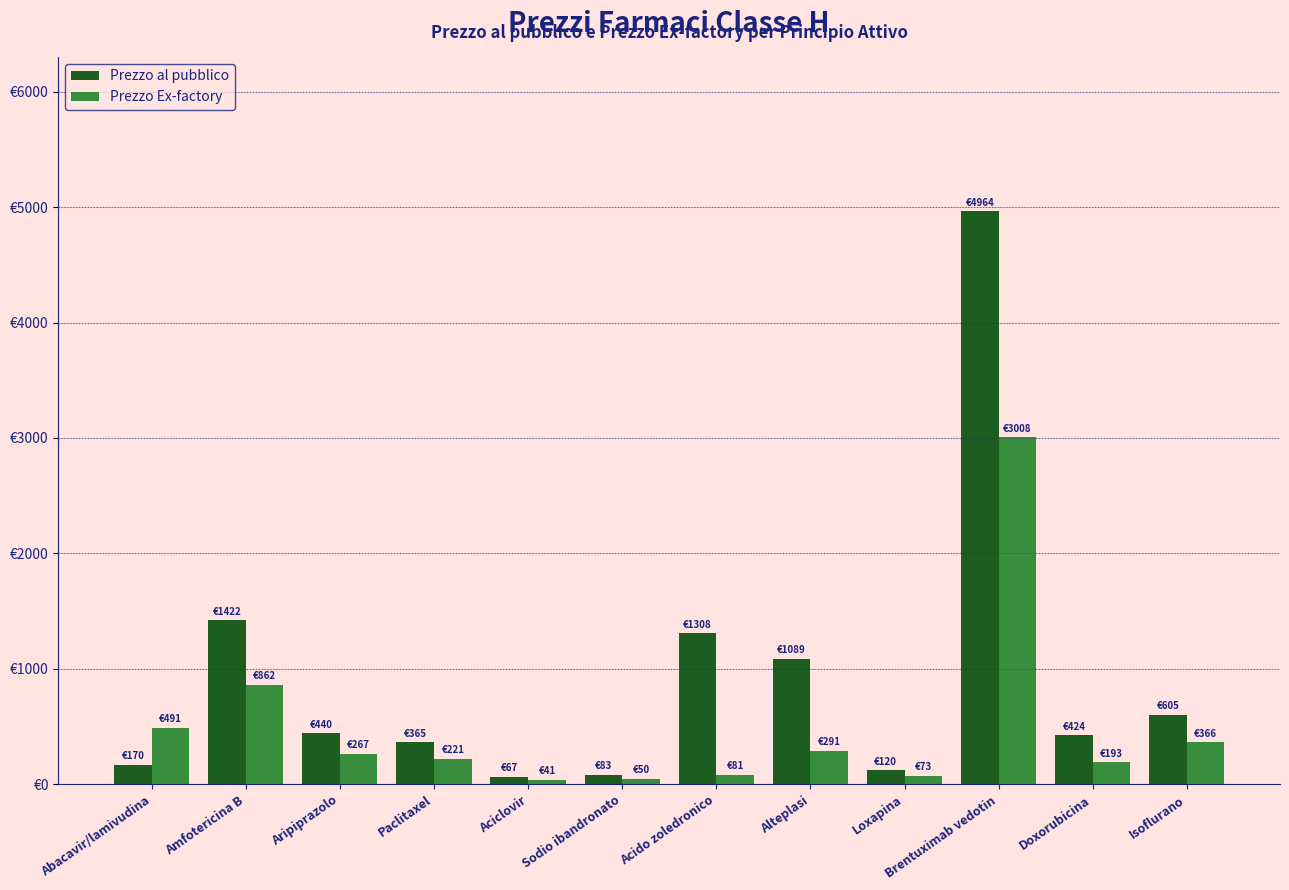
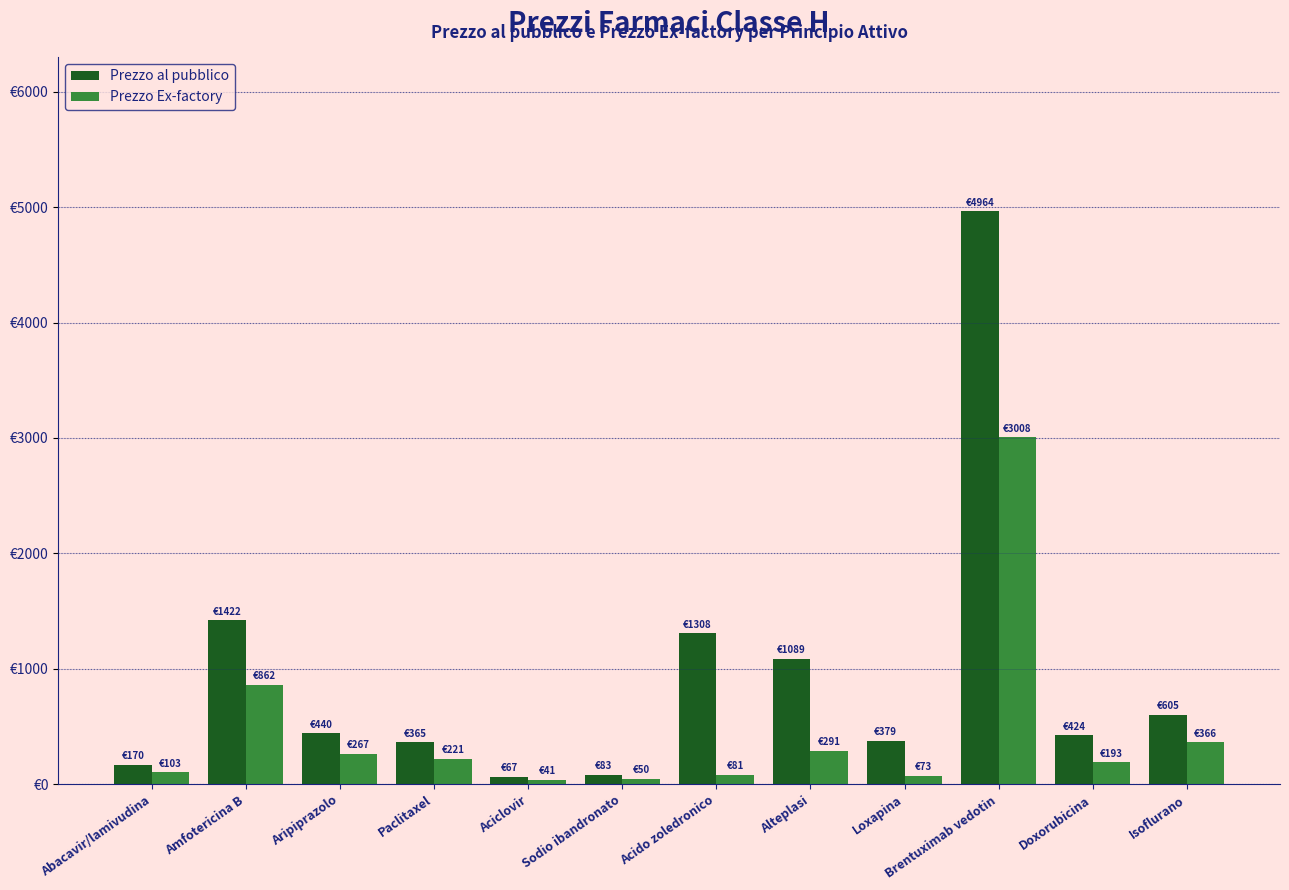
Prezzo Ex-factory, Abacavir/lamivudina: €491 -> €103
Prezzo al pubblico, Loxapina: €120 -> €379
